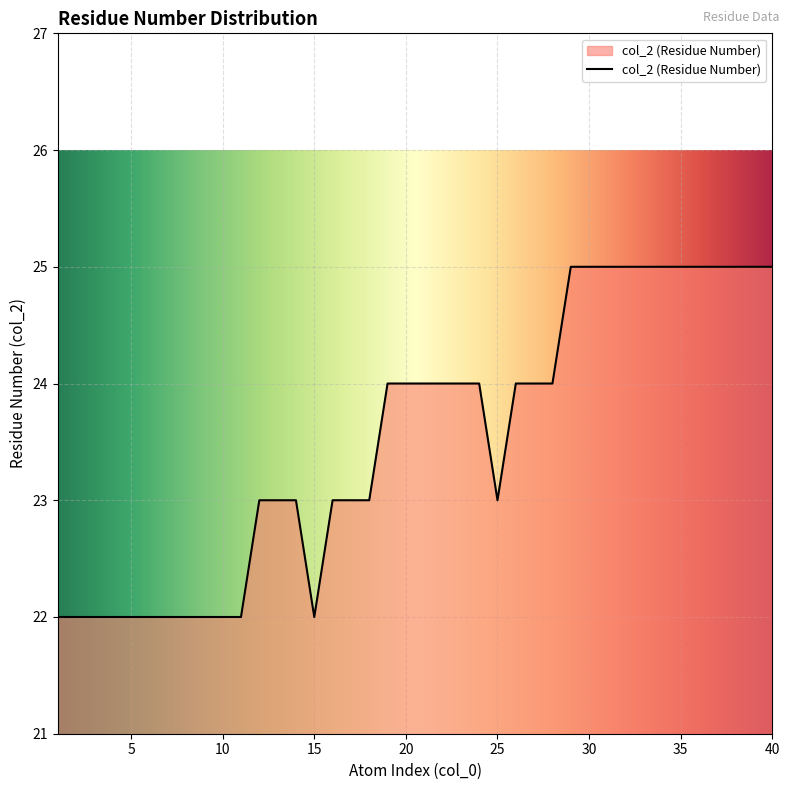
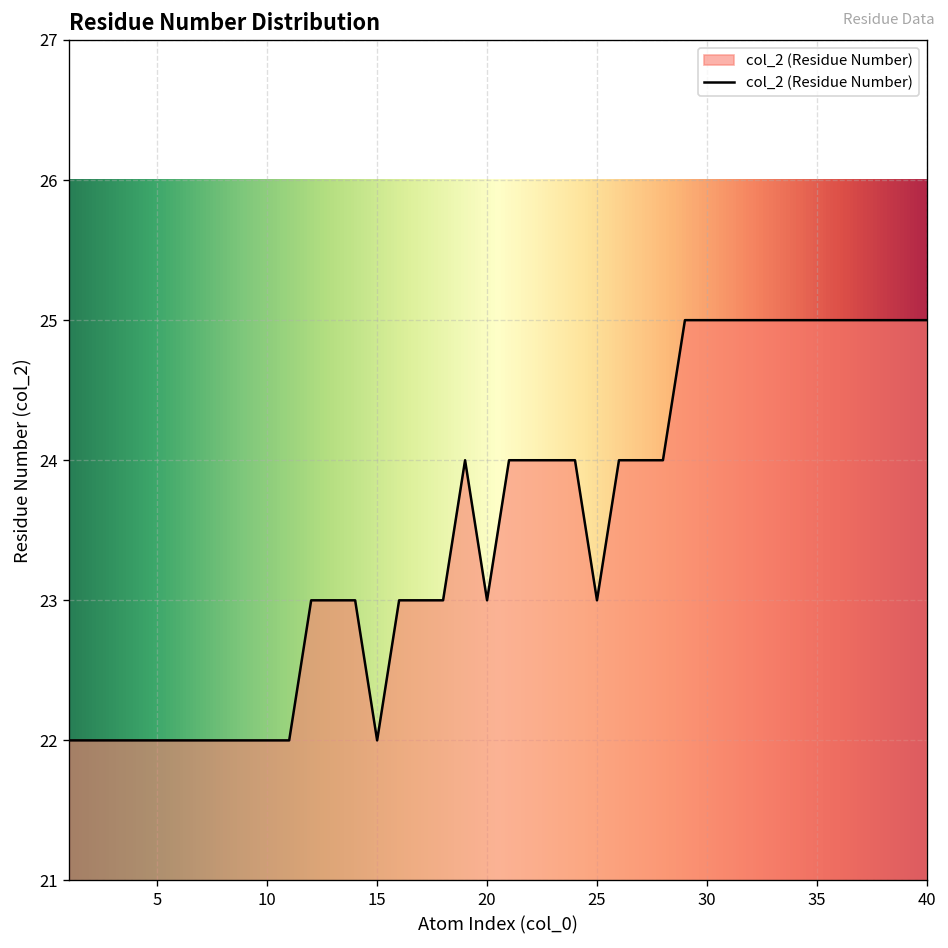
20: 24 -> 23
